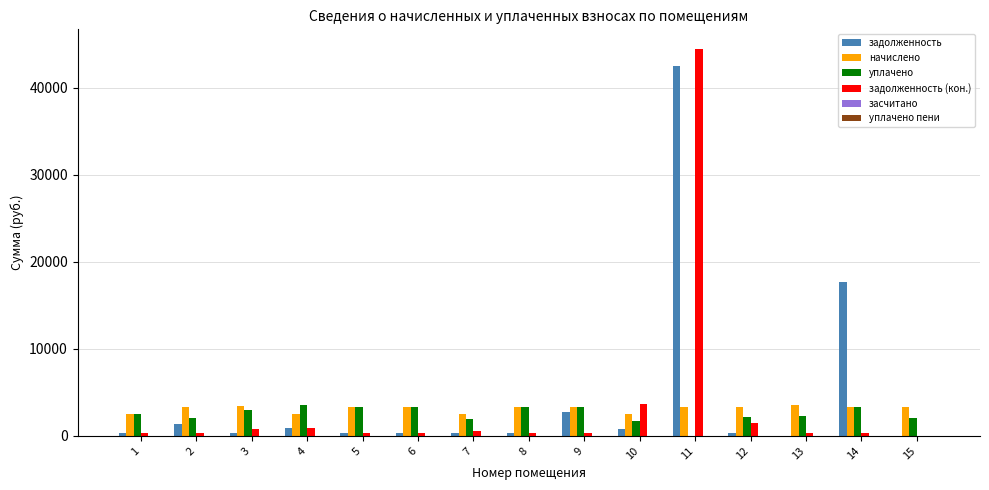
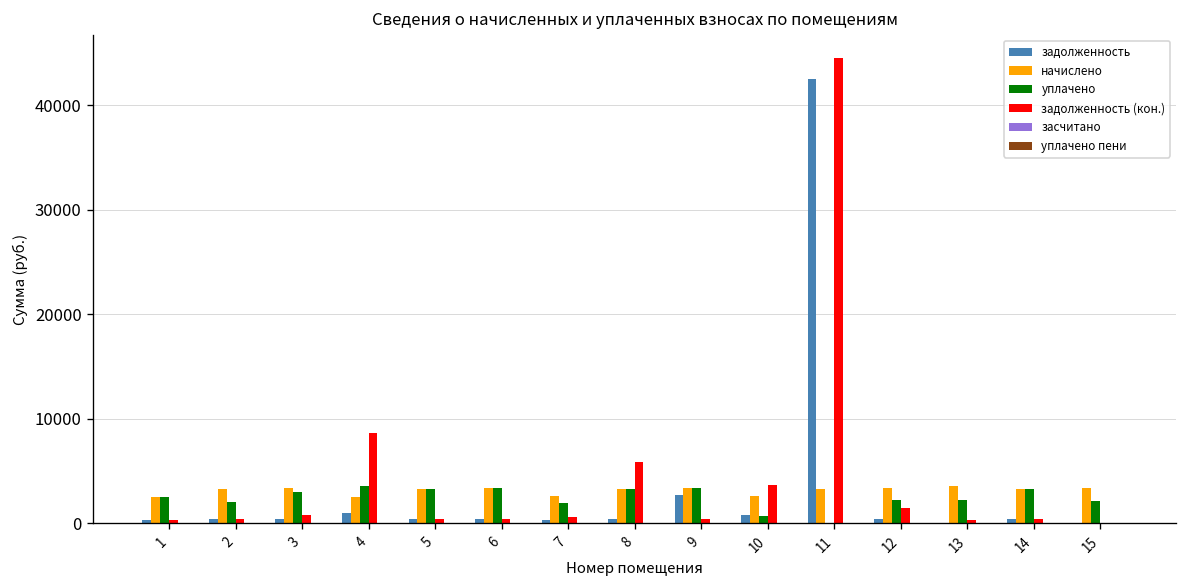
задолженность, 2: 1000 -> 0
задолженность (кон.), 4: 1000 -> 9000
задолженность (кон.), 8: 0 -> 6000
уплачено, 10: 2000 -> 1000
задолженность, 14: 18000 -> 0
